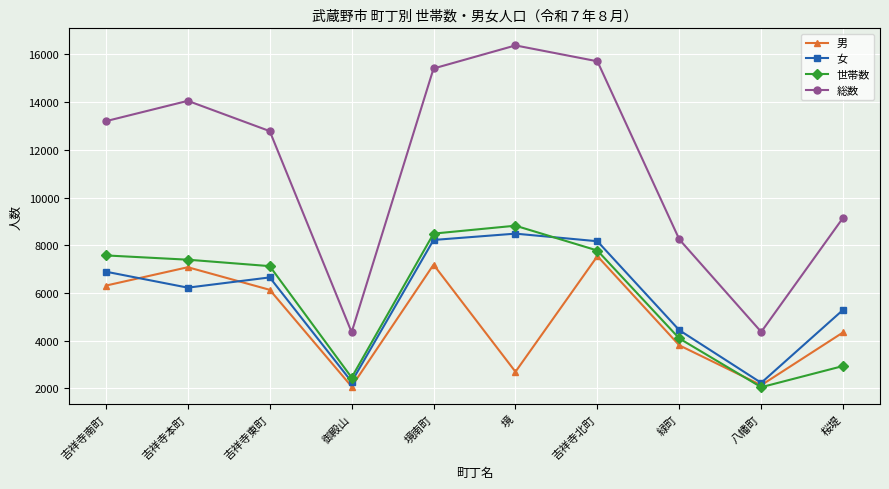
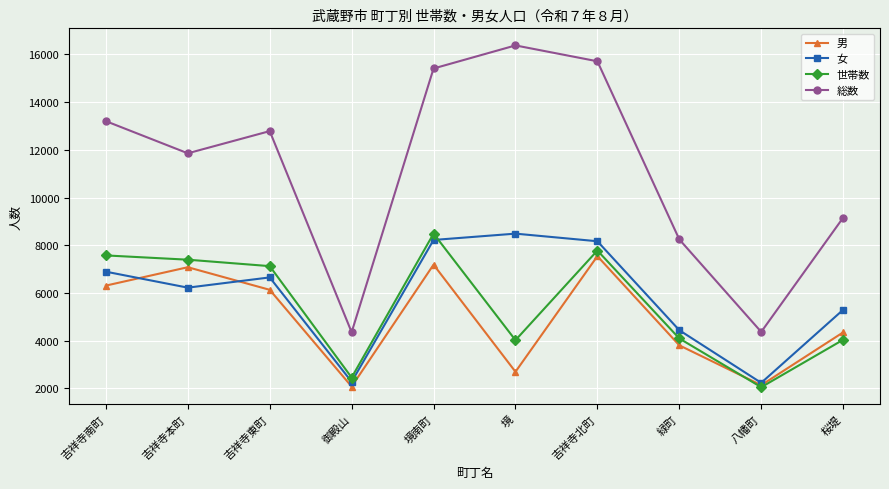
総数, 吉祥寺本町: 14100 -> 11900
世帯数, 境: 8800 -> 4000
世帯数, 桜堤: 2900 -> 4000
